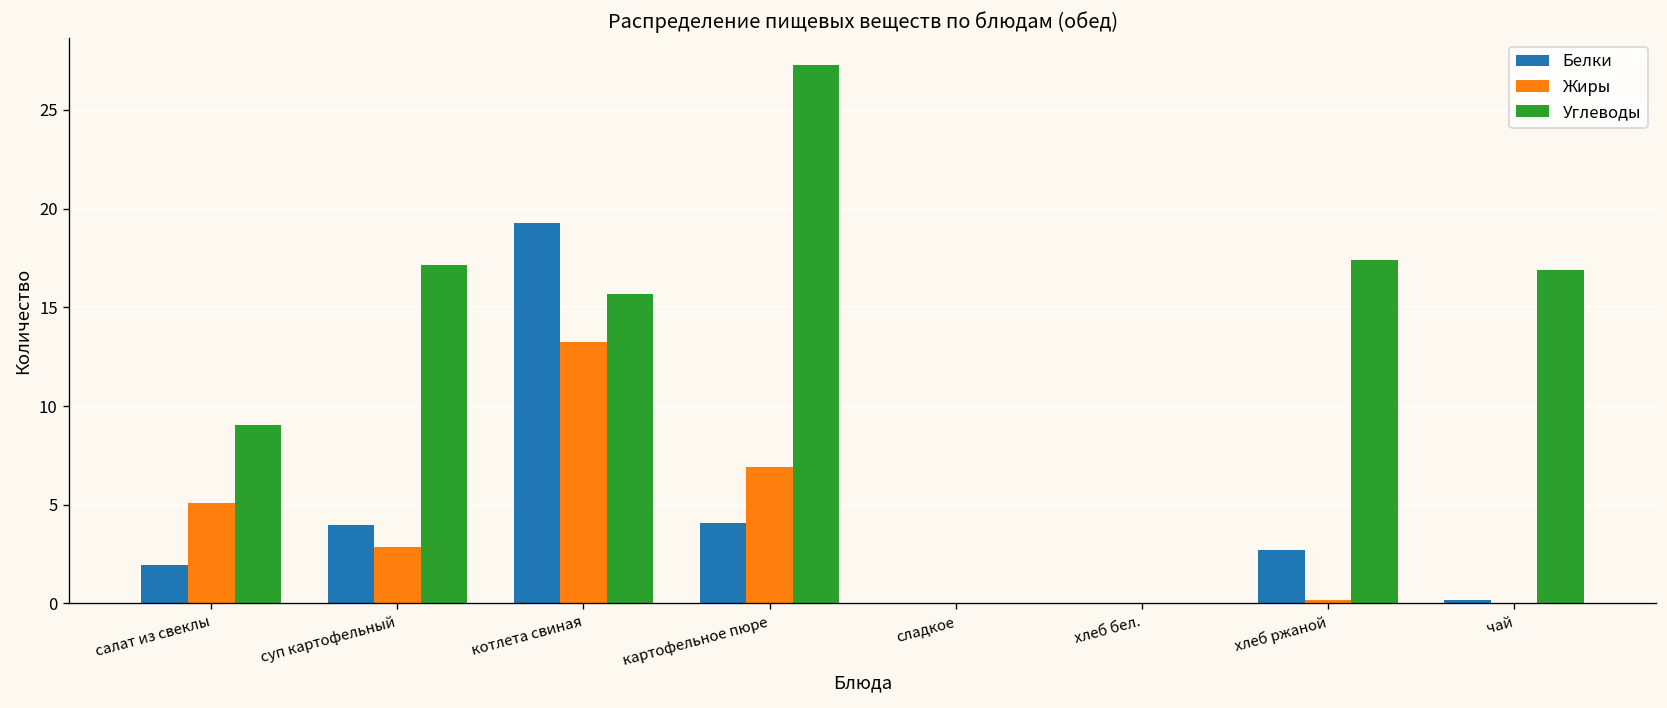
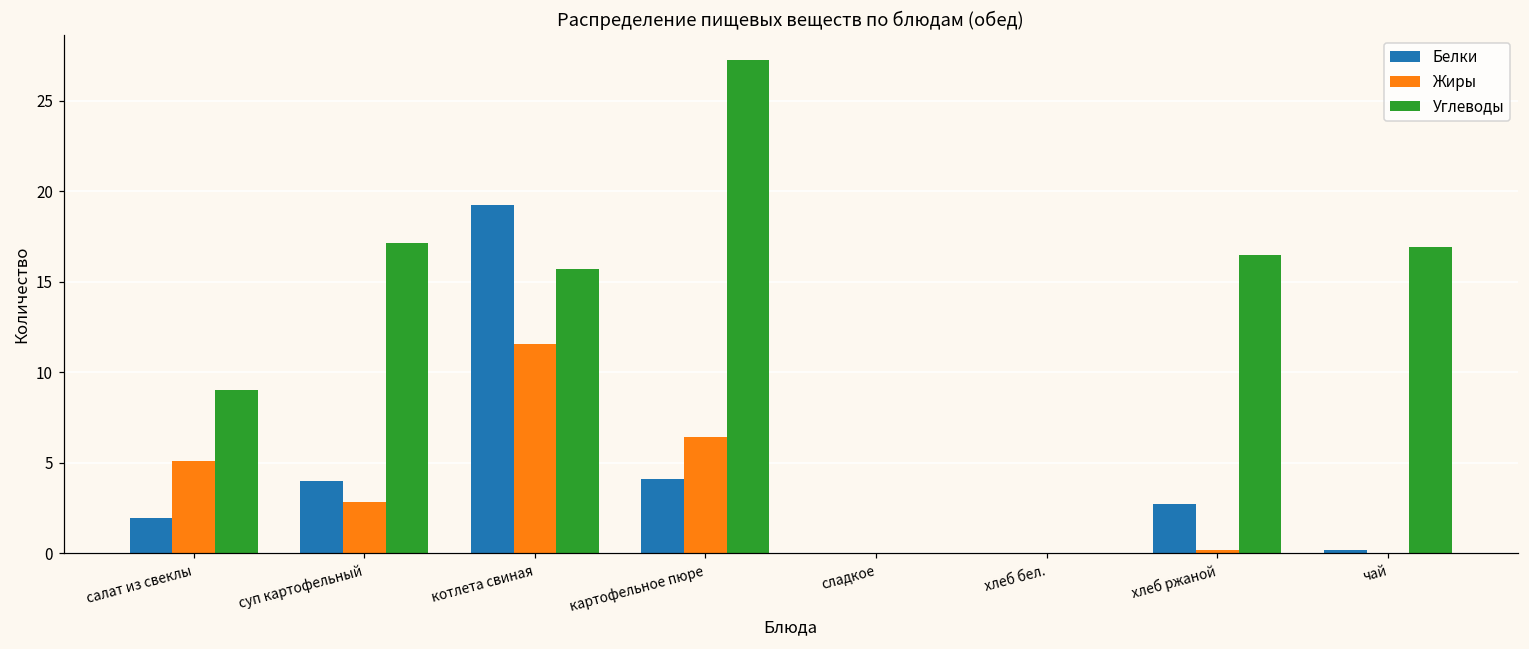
Жиры, котлета свиная: 13.2 -> 11.6
Жиры, картофельное пюре: 6.9 -> 6.4
Углеводы, хлеб ржаной: 17.4 -> 16.5
